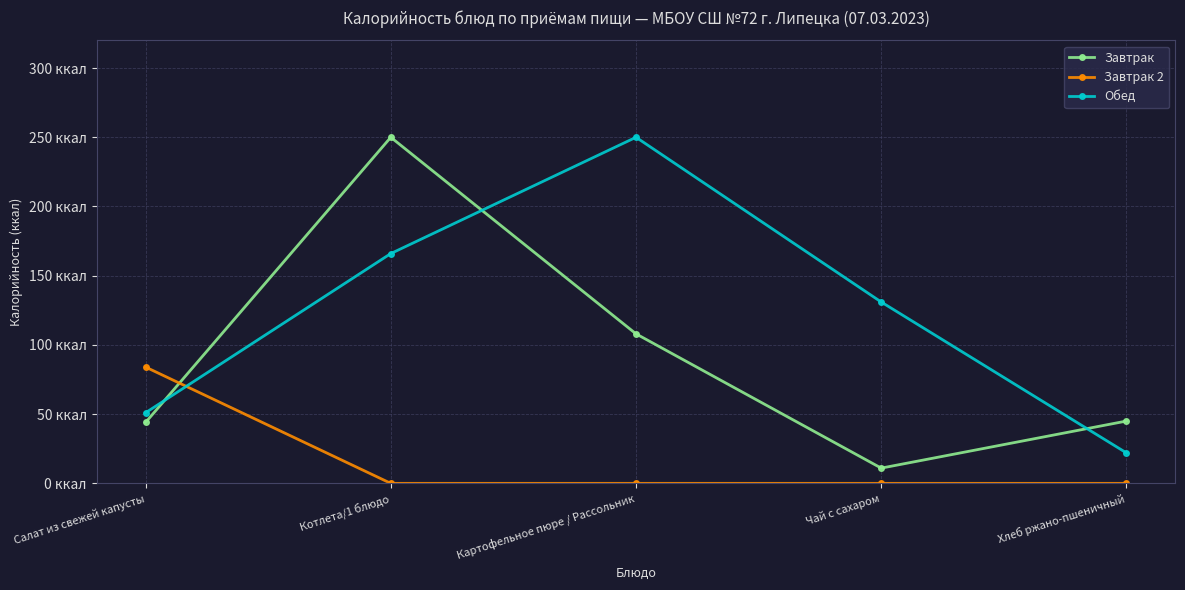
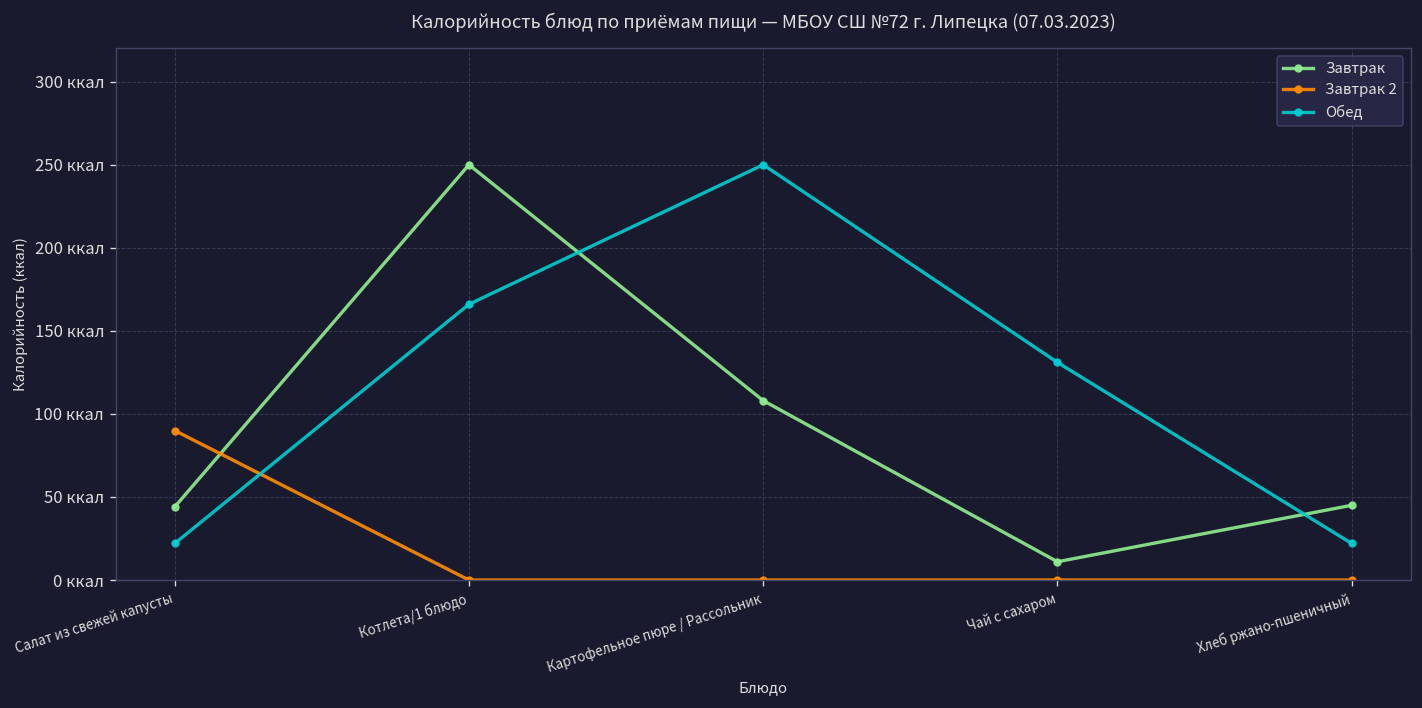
Завтрак 2, Салат из свежей капусты: 84 ккал -> 90 ккал
Обед, Салат из свежей капусты: 51 ккал -> 22 ккал
